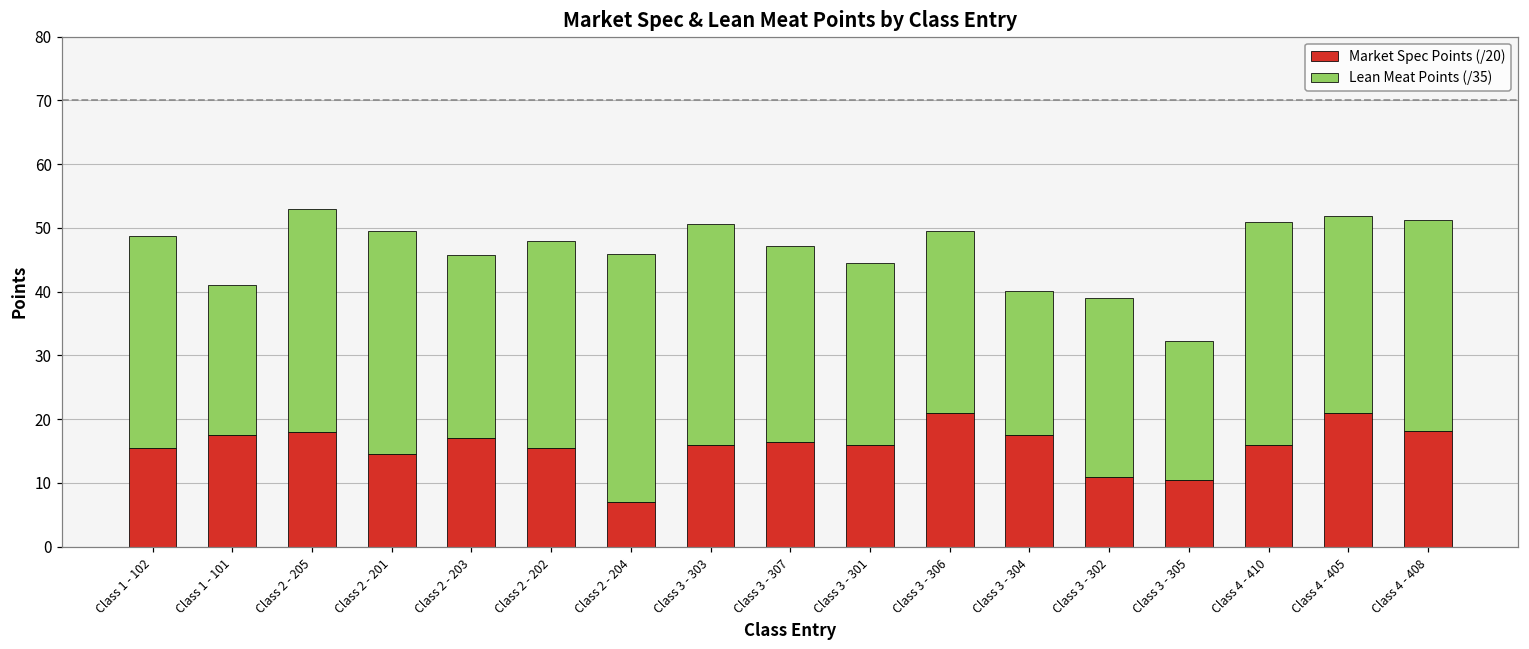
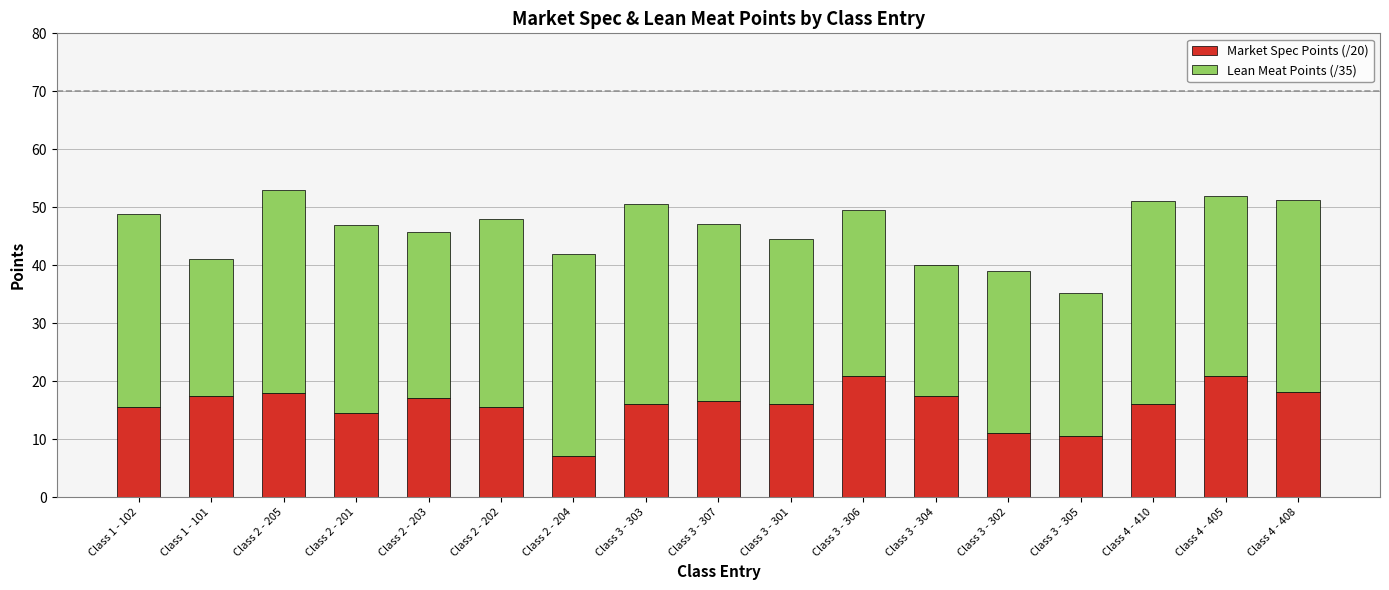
Lean Meat Points (/35), Class 2 - 201: 35 -> 33
Lean Meat Points (/35), Class 2 - 204: 39 -> 35
Lean Meat Points (/35), Class 3 - 305: 22 -> 25
